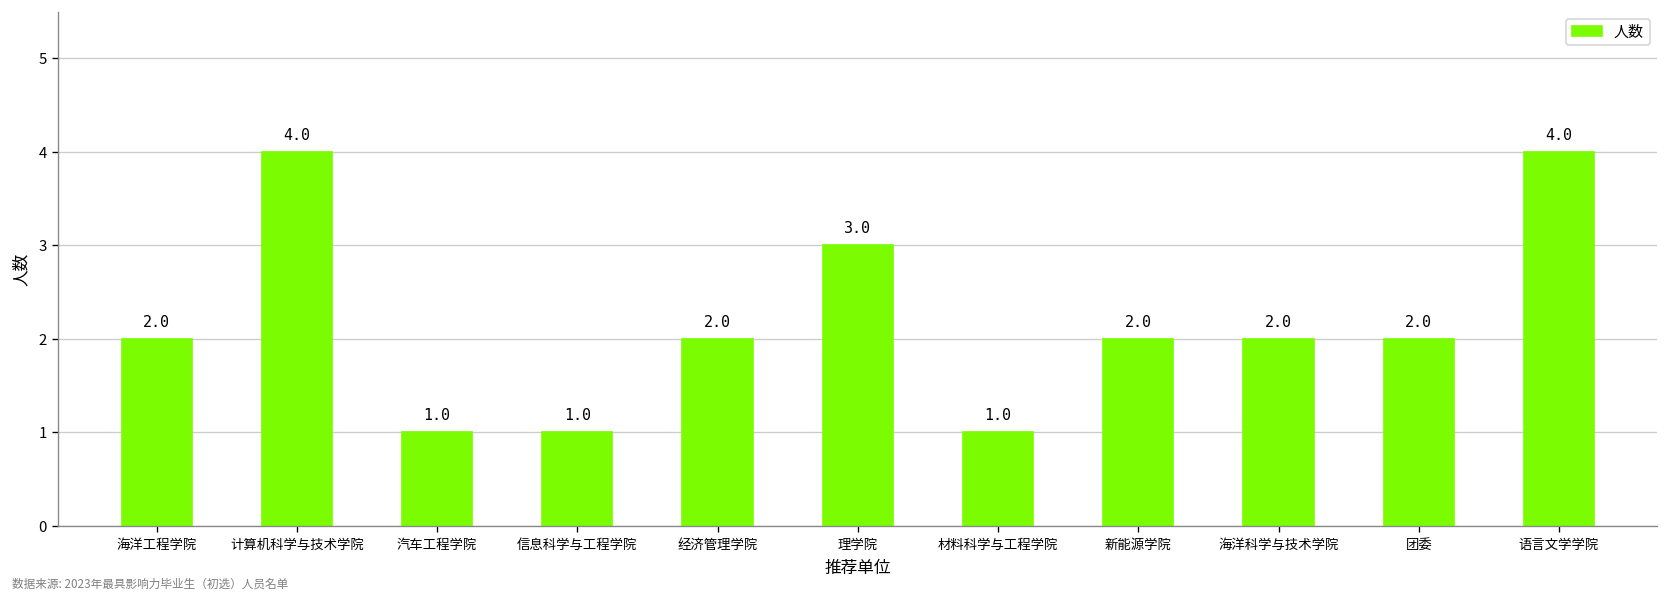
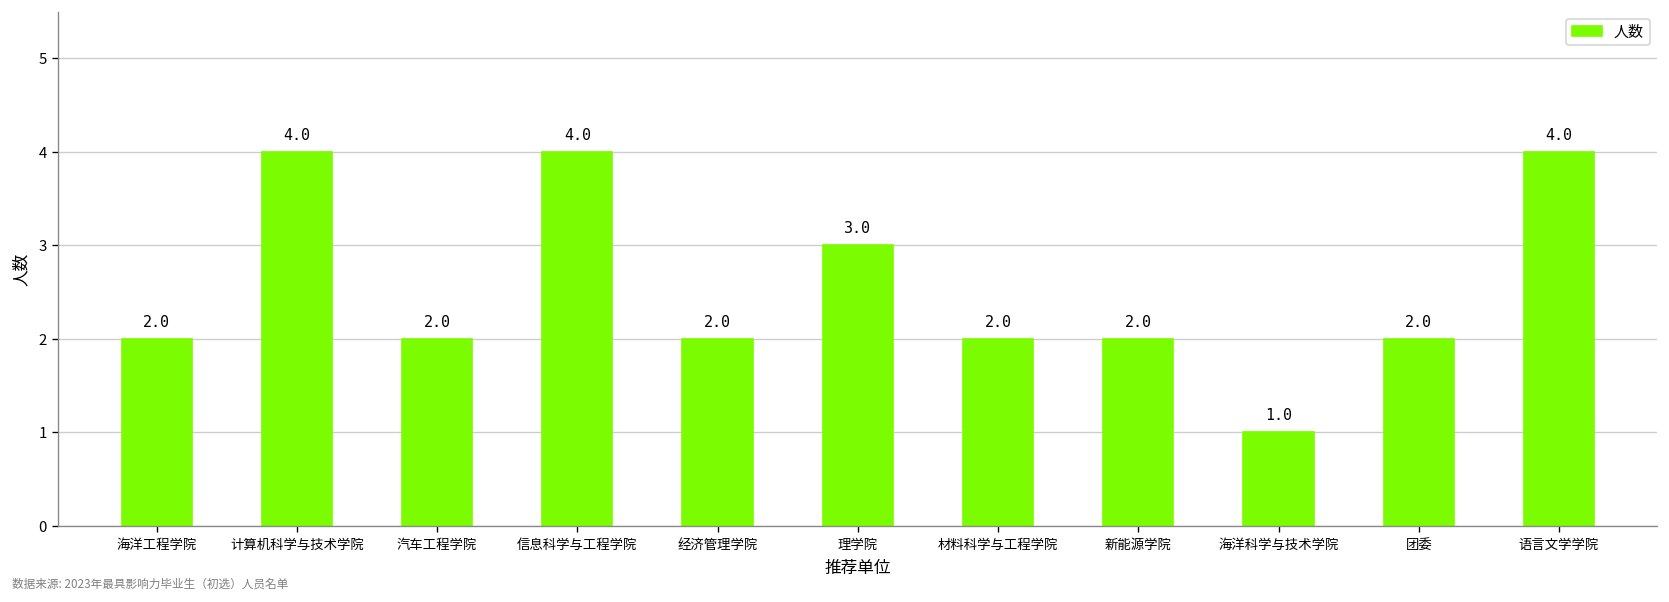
汽车工程学院: 1.0 -> 2.0
信息科学与工程学院: 1.0 -> 4.0
材料科学与工程学院: 1.0 -> 2.0
海洋科学与技术学院: 2.0 -> 1.0
